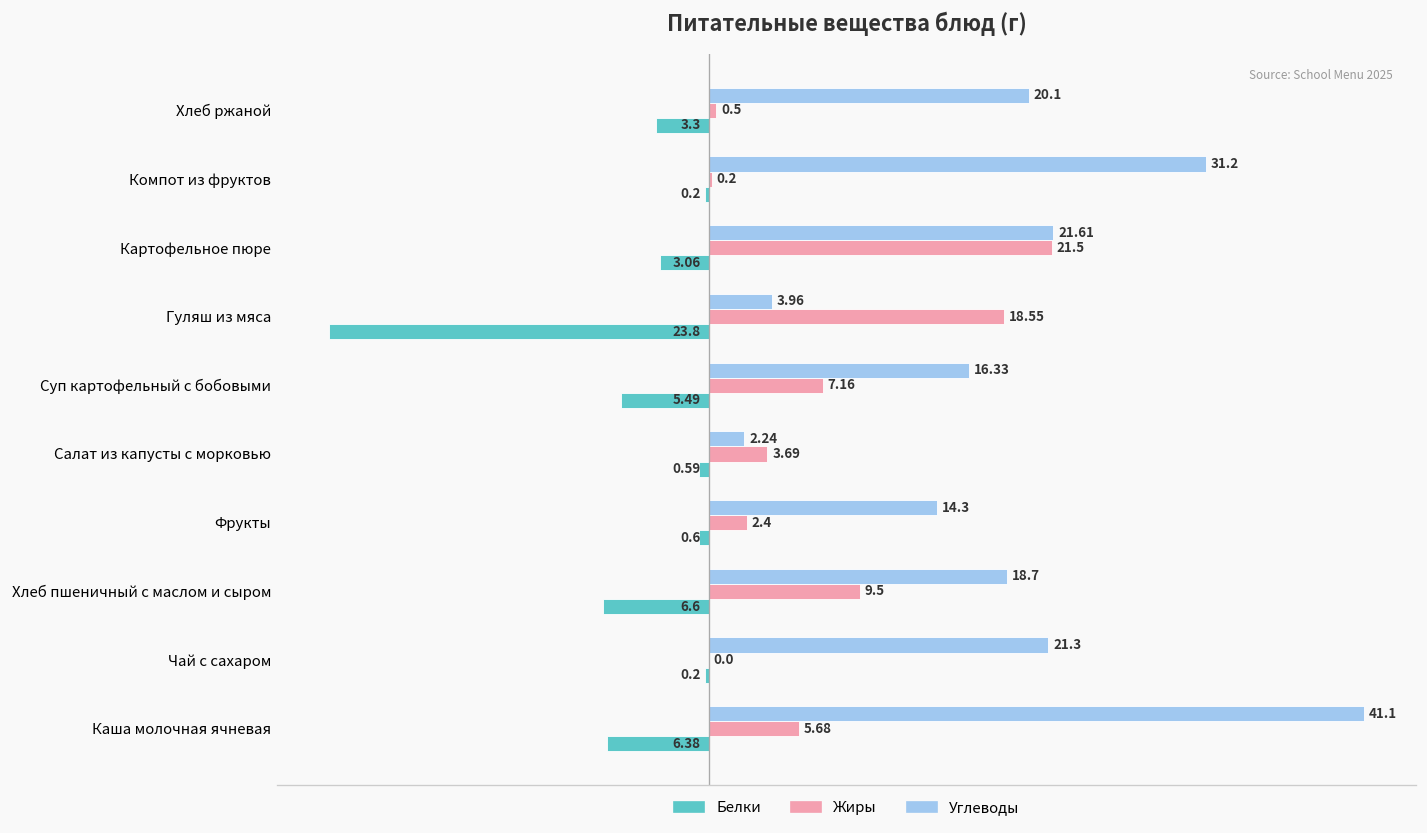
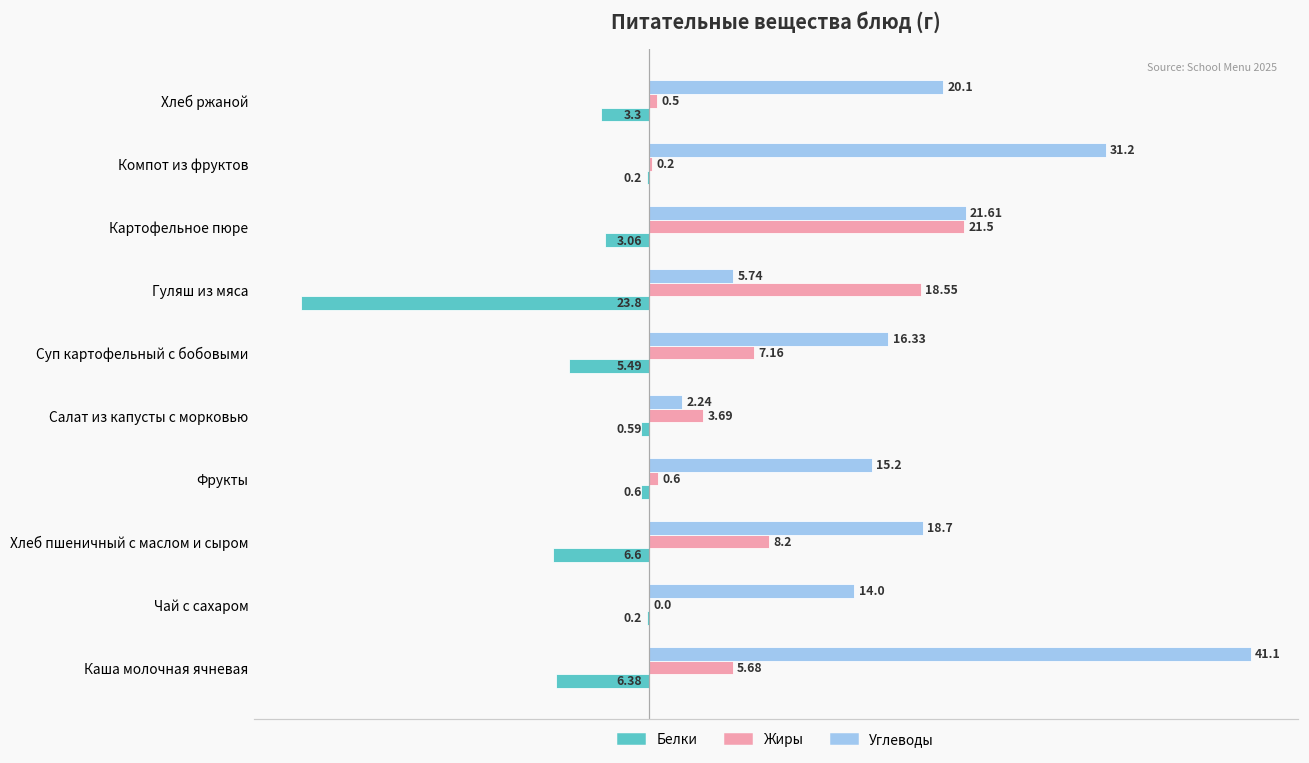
Углеводы, Гуляш из мяса: 3.96 -> 5.74
Углеводы, Фрукты: 14.3 -> 15.2
Жиры, Фрукты: 2.4 -> 0.6
Жиры, Хлеб пшеничный с маслом и сыром: 9.5 -> 8.2
Углеводы, Чай с сахаром: 21.3 -> 14.0
